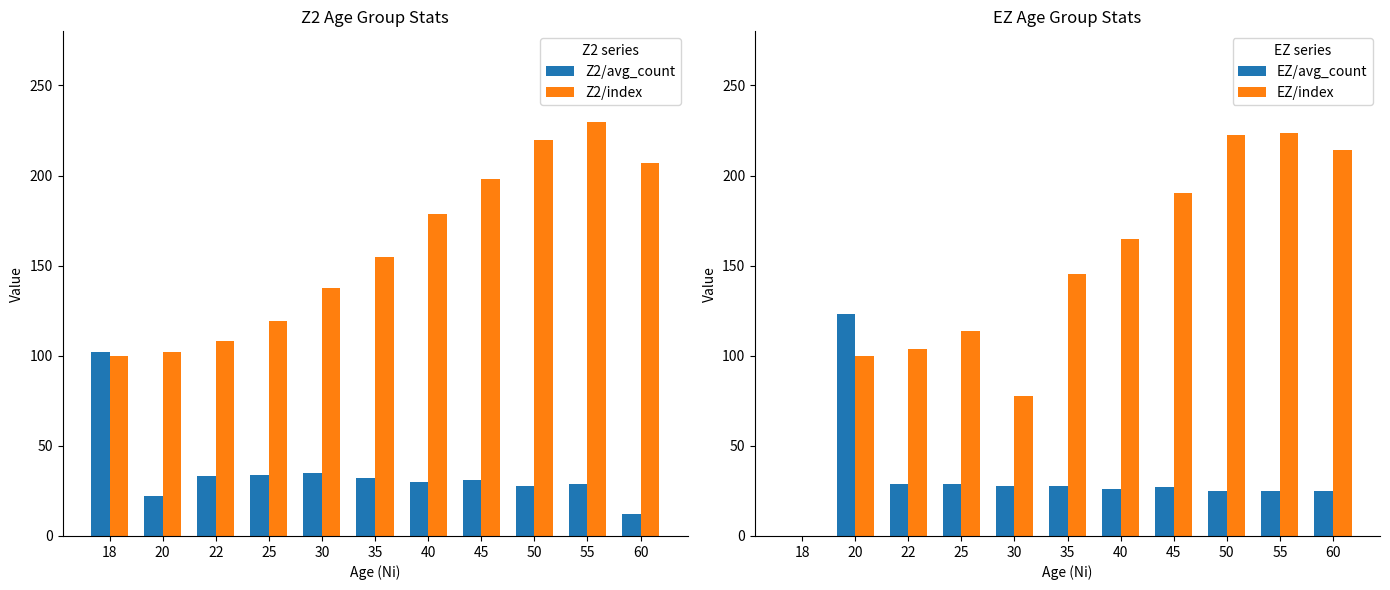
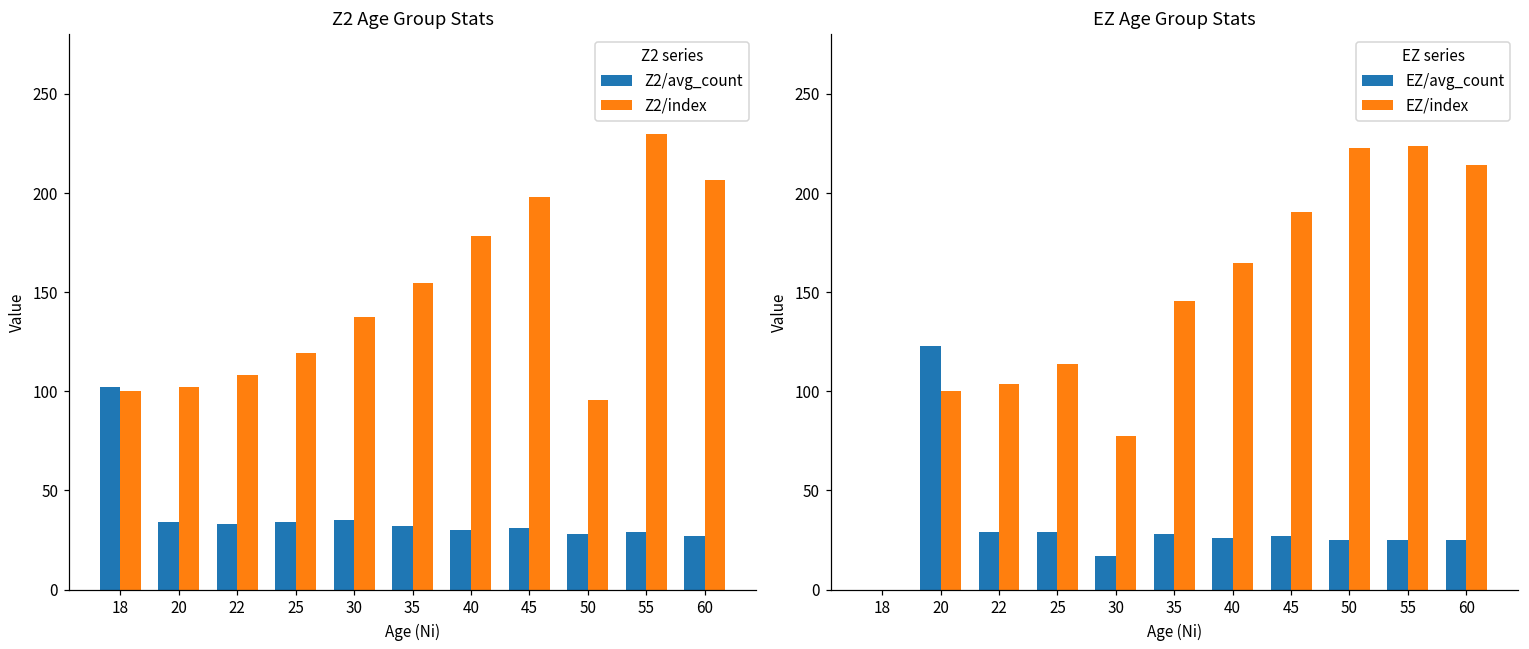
Z2 Age Group Stats, Z2/avg_count, 20: 22 -> 34
Z2 Age Group Stats, Z2/index, 50: 220 -> 96
Z2 Age Group Stats, Z2/avg_count, 60: 12 -> 27
EZ Age Group Stats, EZ/avg_count, 30: 28 -> 17
